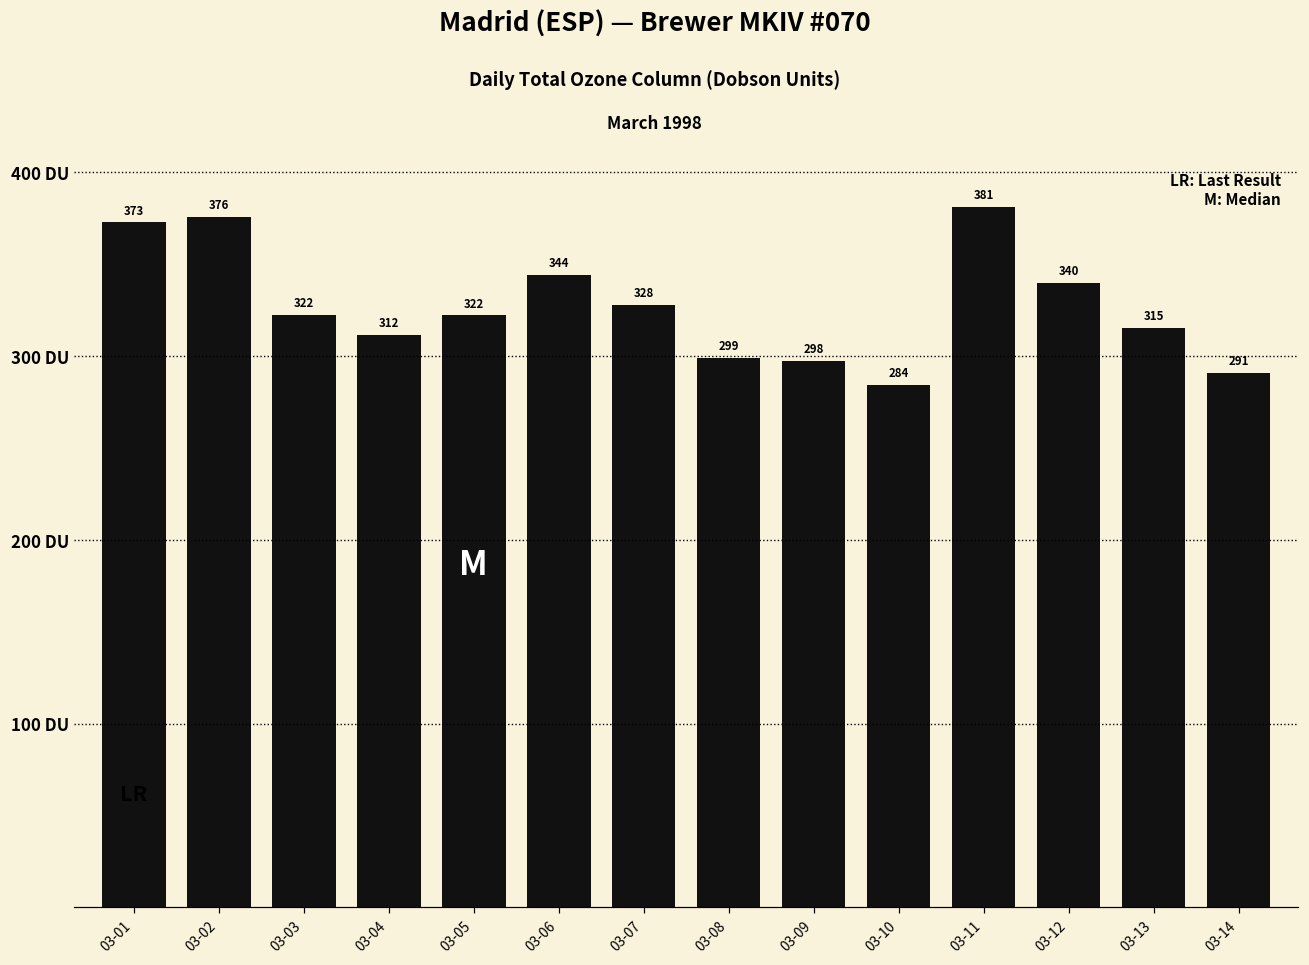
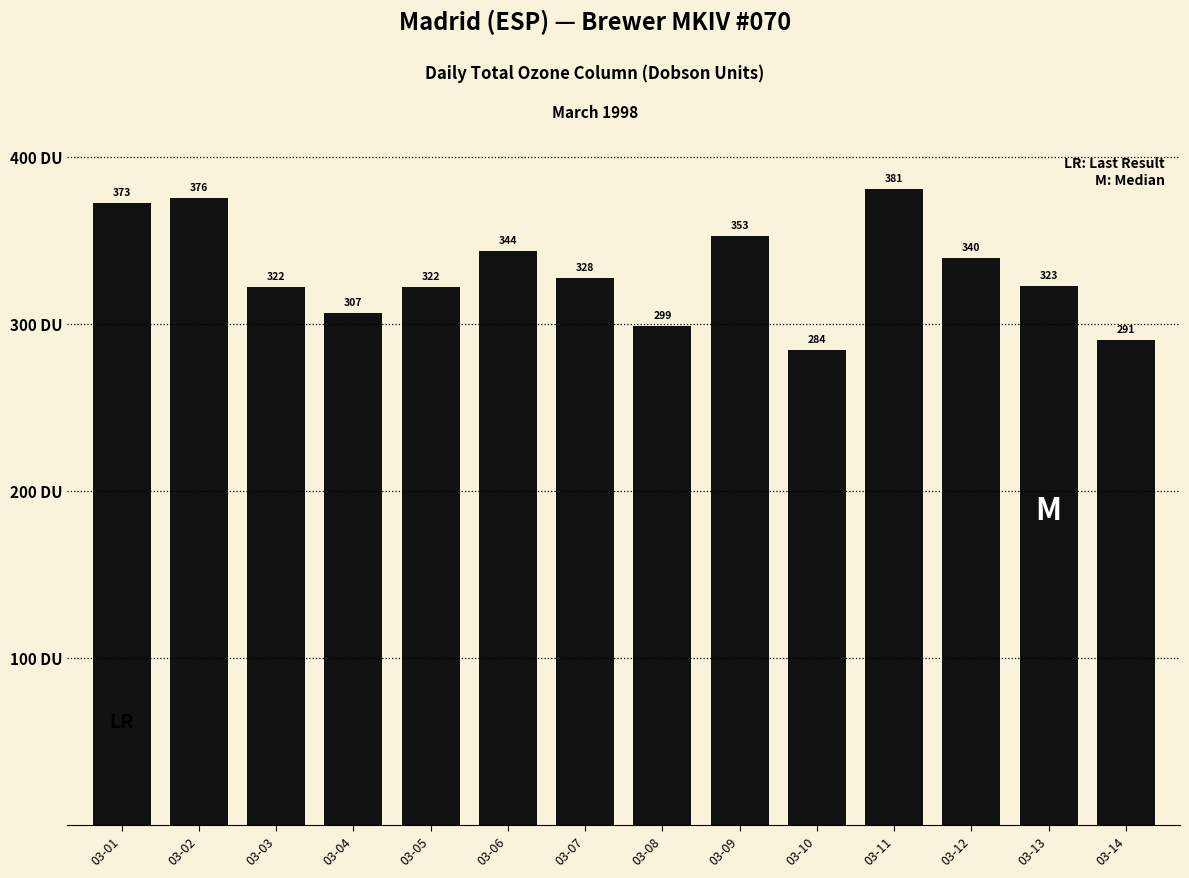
03-04: 312 -> 307
03-09: 298 -> 353
03-13: 315 -> 323
